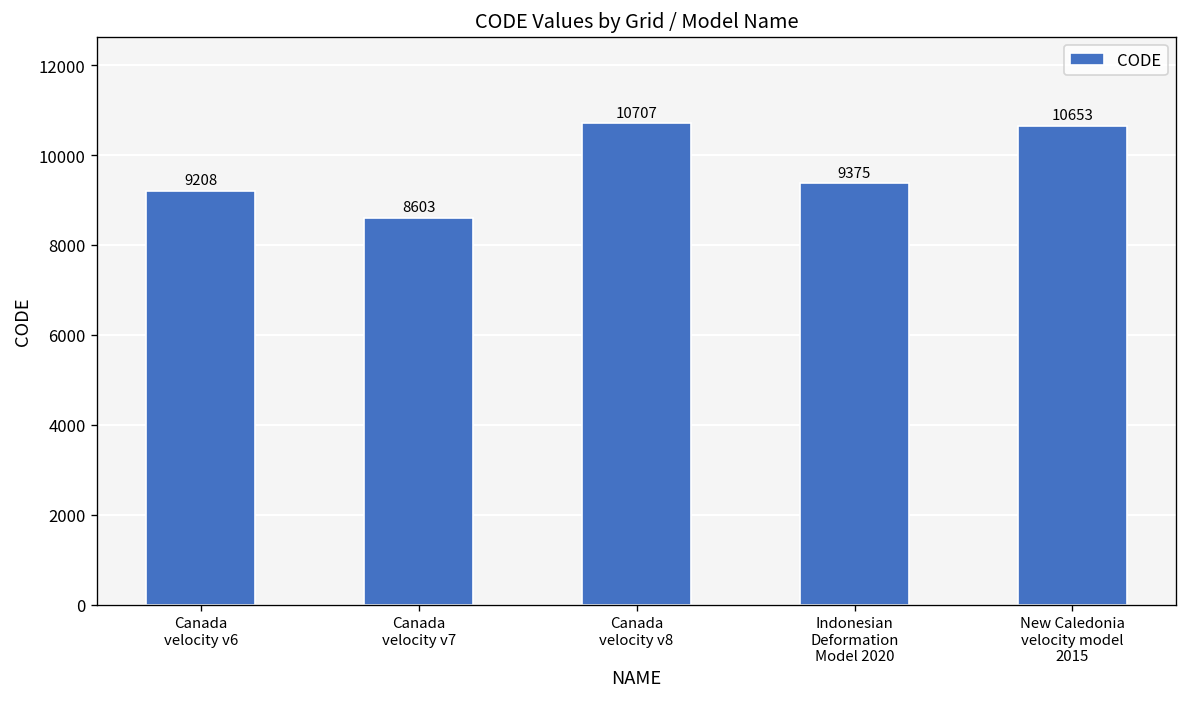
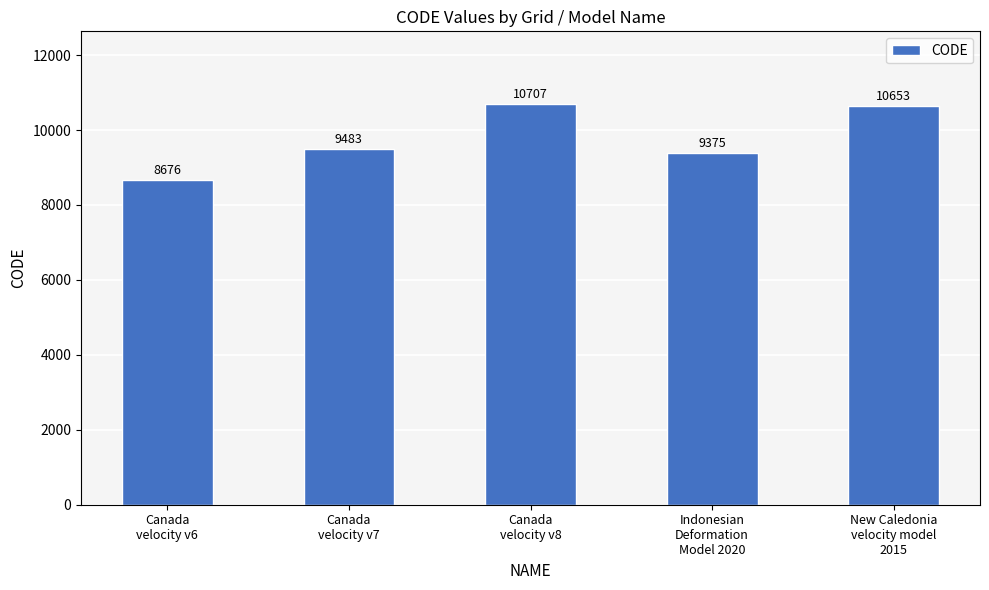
Canada velocity v6: 9208 -> 8676
Canada velocity v7: 8603 -> 9483
